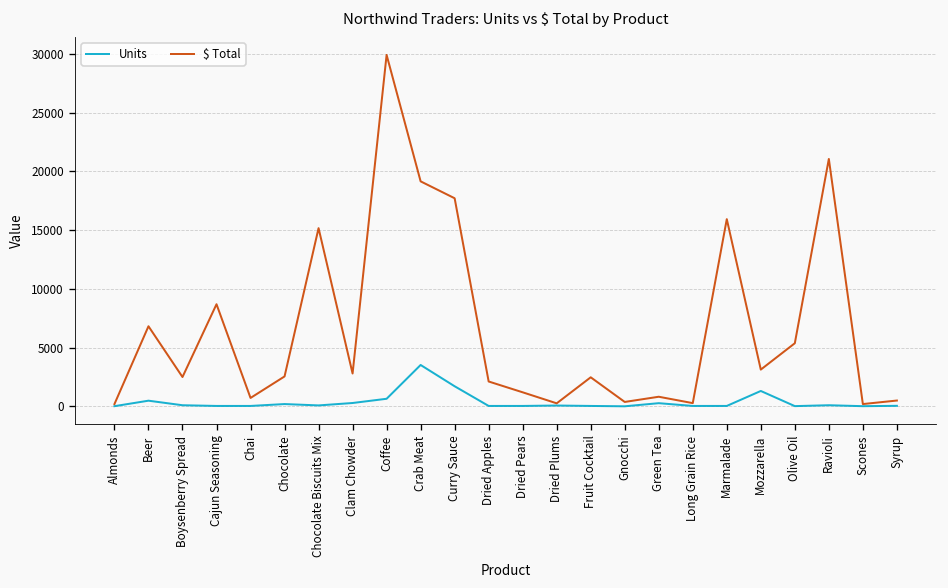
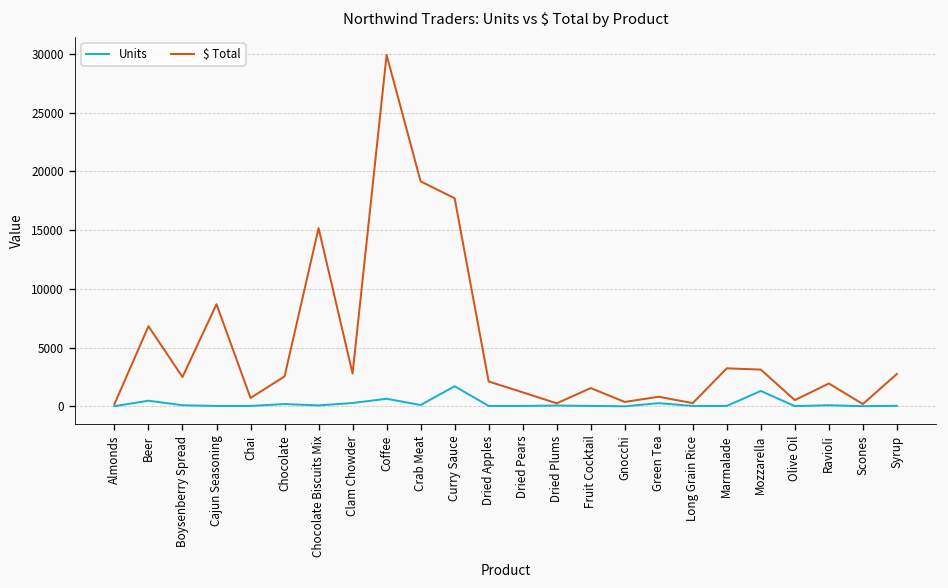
Units, Crab Meat: 4000 -> 0
$ Total, Fruit Cocktail: 2500 -> 1600
$ Total, Marmalade: 16000 -> 3000
$ Total, Olive Oil: 5000 -> 1000
$ Total, Ravioli: 21000 -> 2000
$ Total, Syrup: 1000 -> 3000
